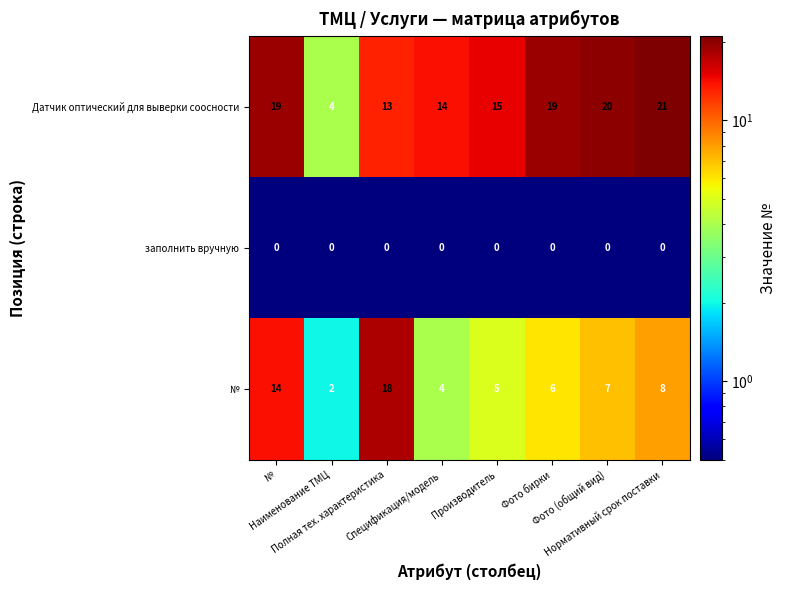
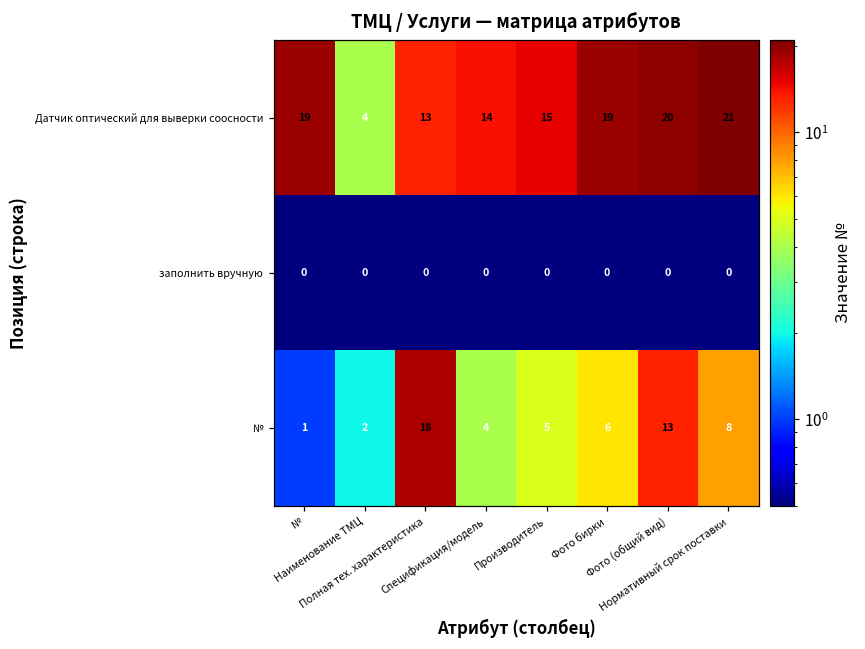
№, №: 14 -> 1
№, Фото (общий вид): 7 -> 13
